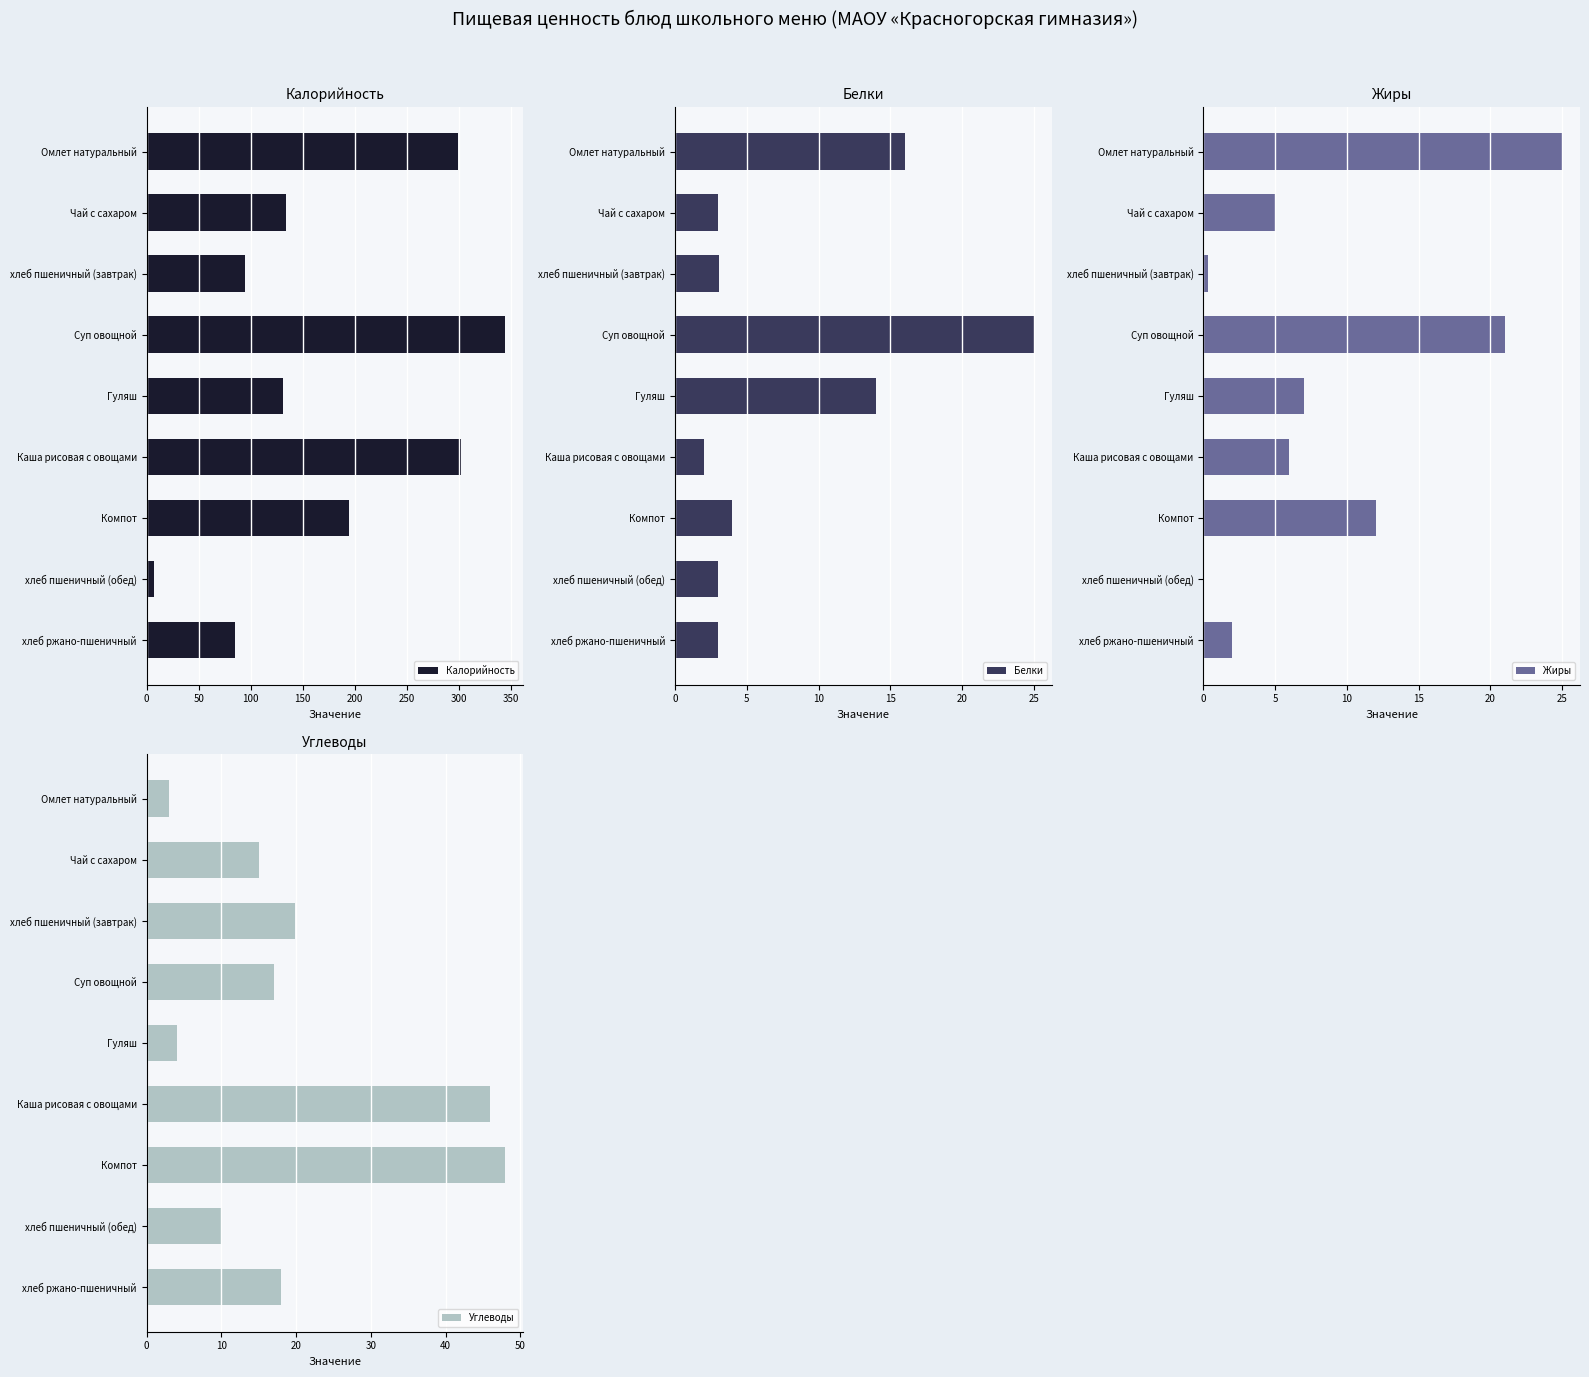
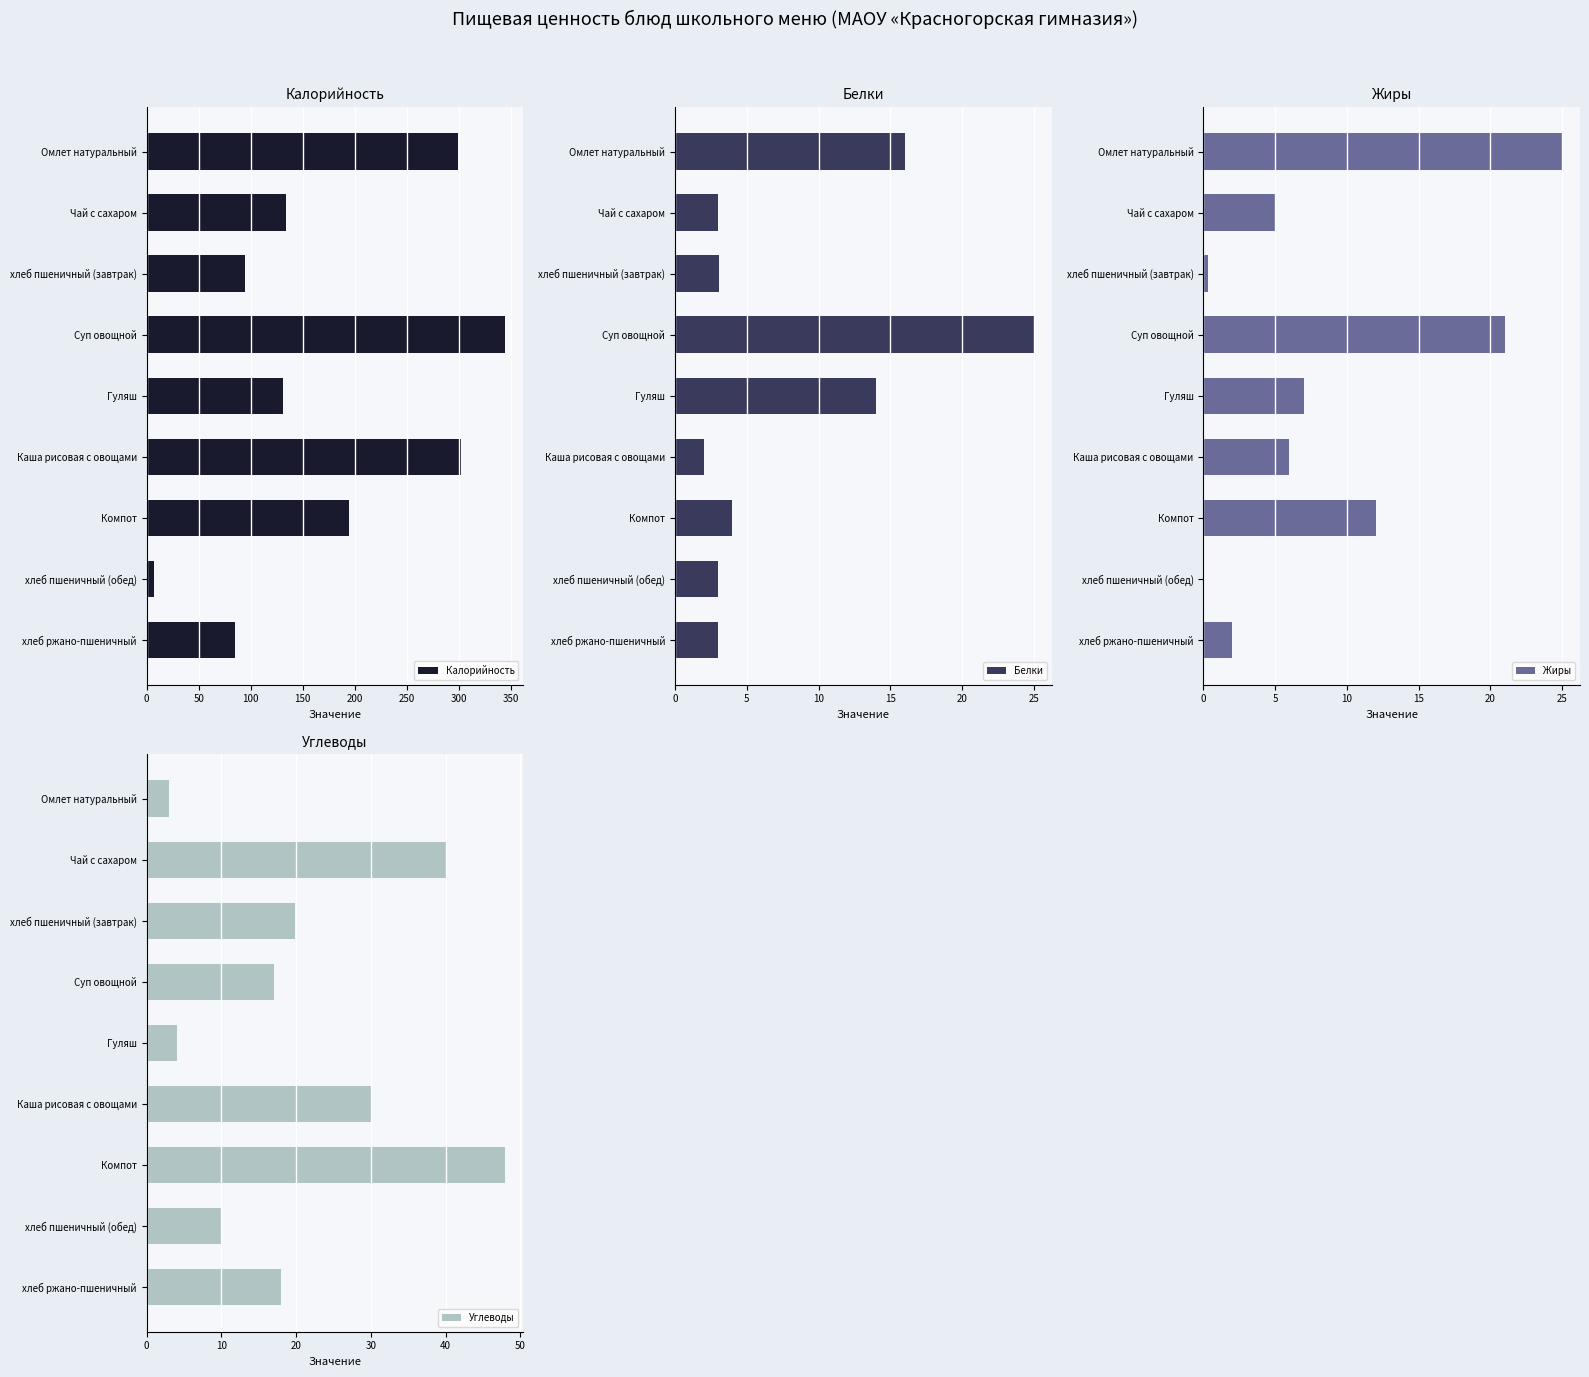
Углеводы, Чай с сахаром: 15 -> 40
Углеводы, Каша рисовая с овощами: 46 -> 30
